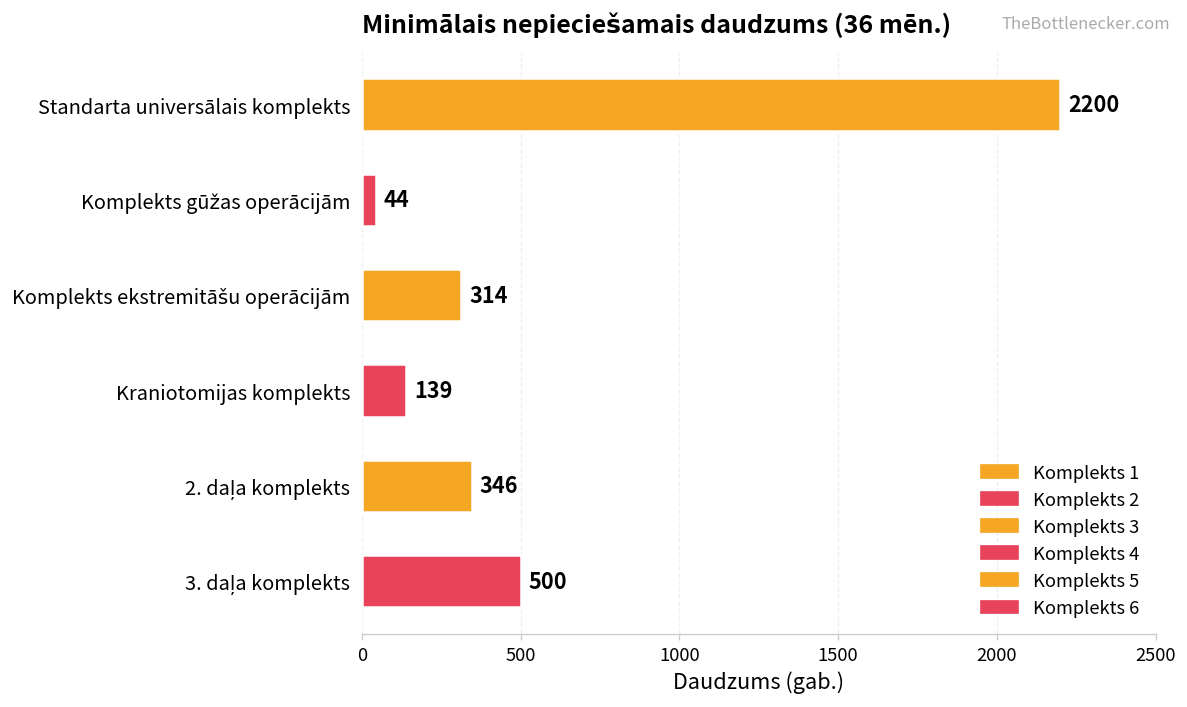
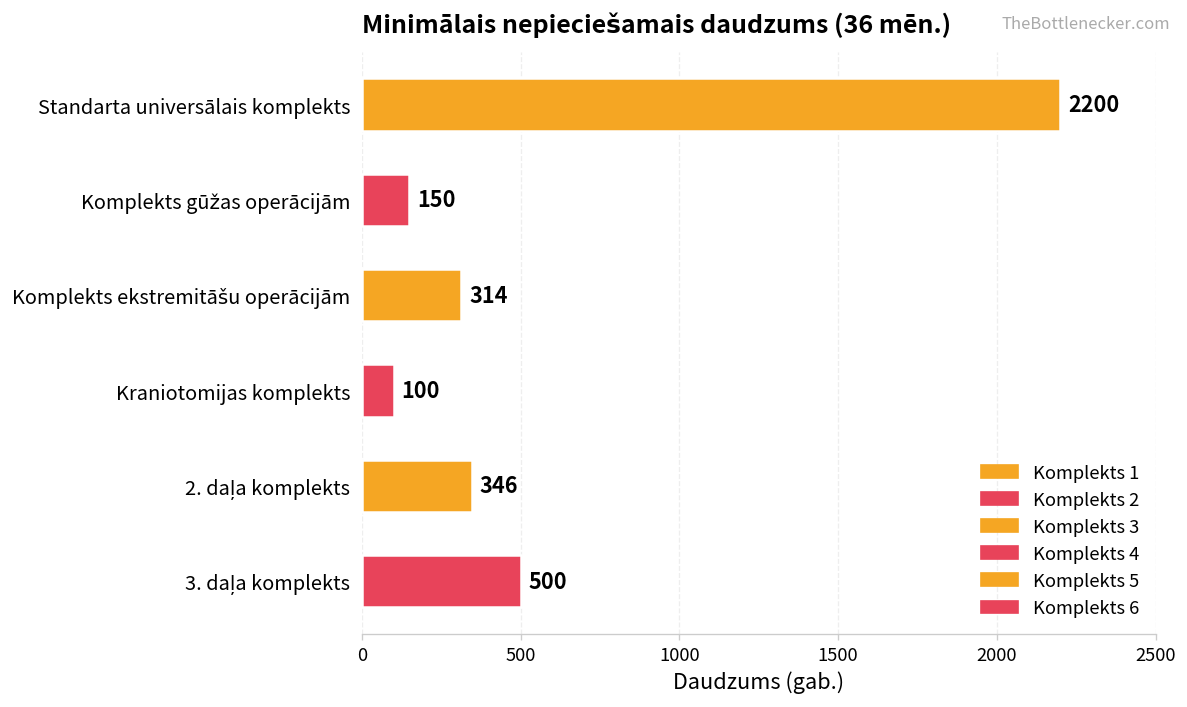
Komplekts gūžas operācijām: 44 -> 150
Kraniotomijas komplekts: 139 -> 100
